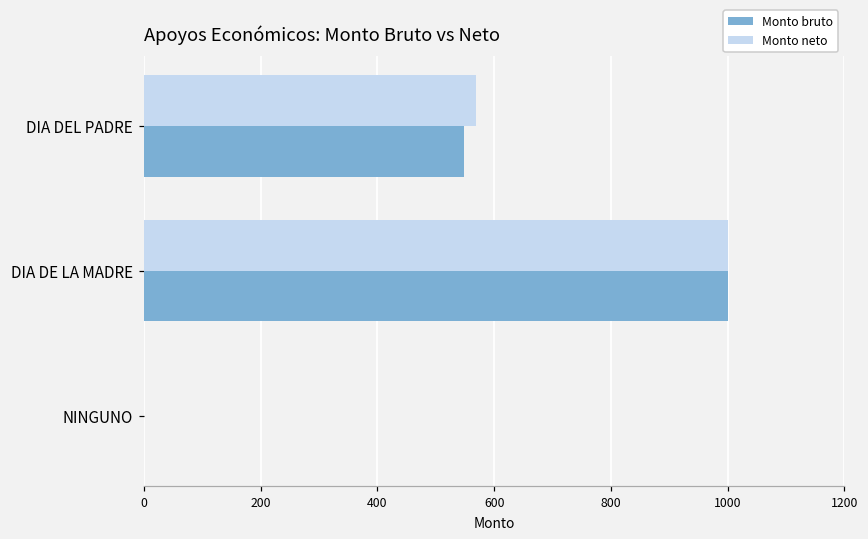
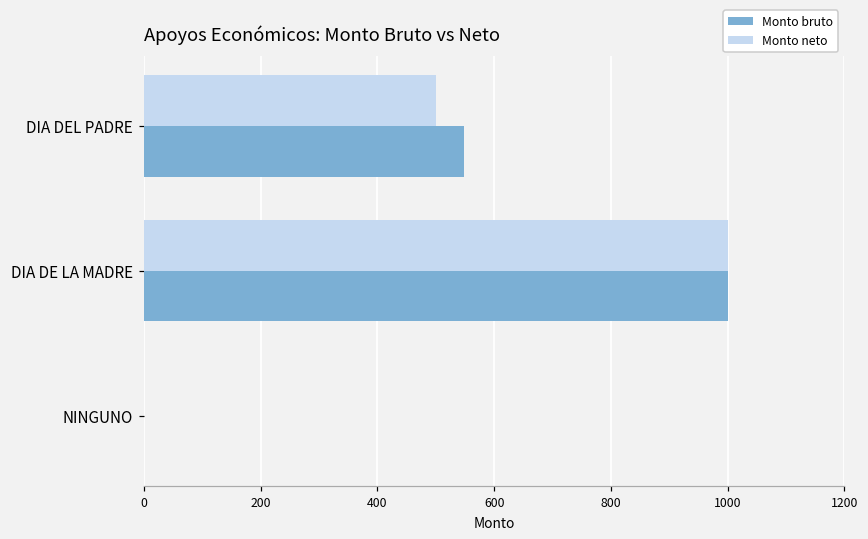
Monto neto, DIA DEL PADRE: 570 -> 500
